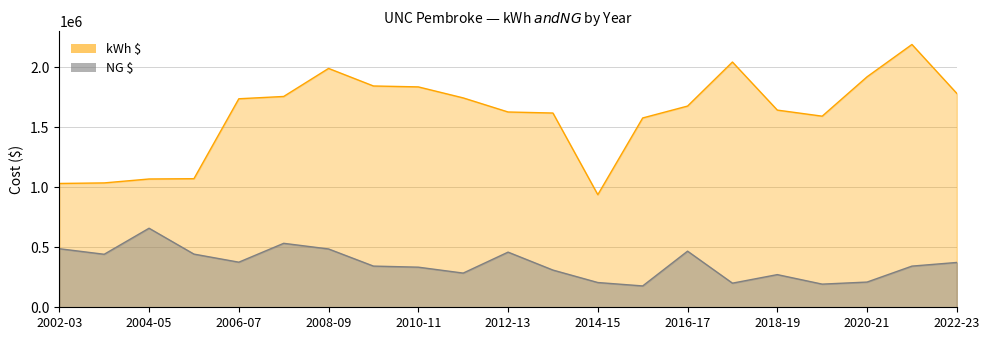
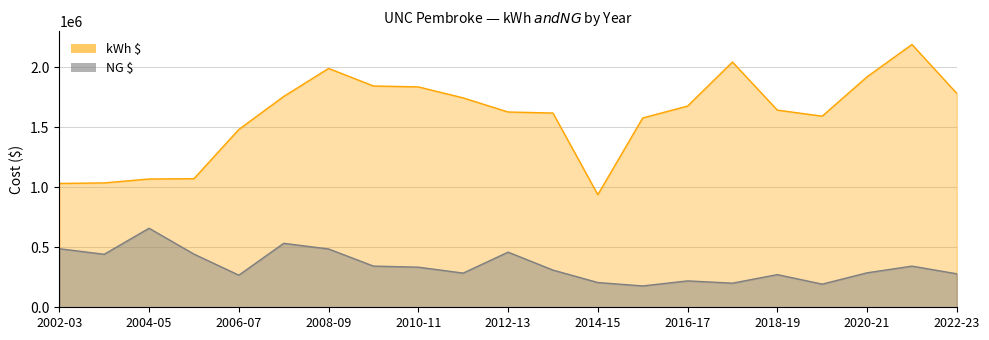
kWh $, 2006-07: 1740000 -> 1480000
NG $, 2006-07: 380000 -> 270000
NG $, 2016-17: 470000 -> 220000
NG $, 2020-21: 210000 -> 290000
NG $, 2022-23: 370000 -> 280000
